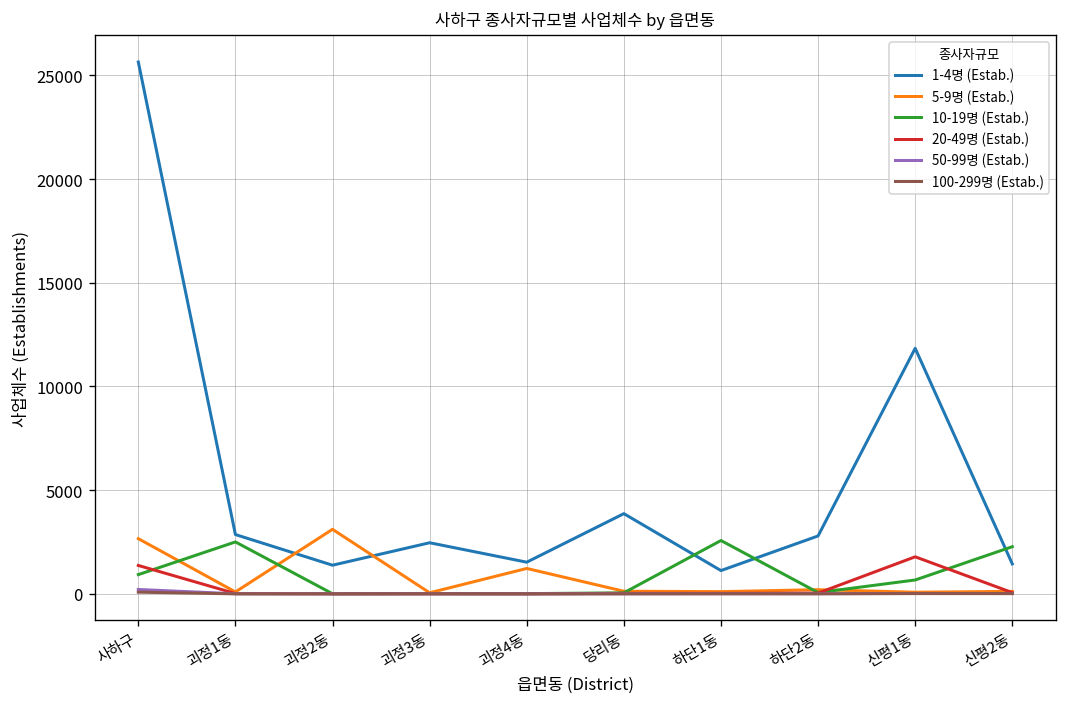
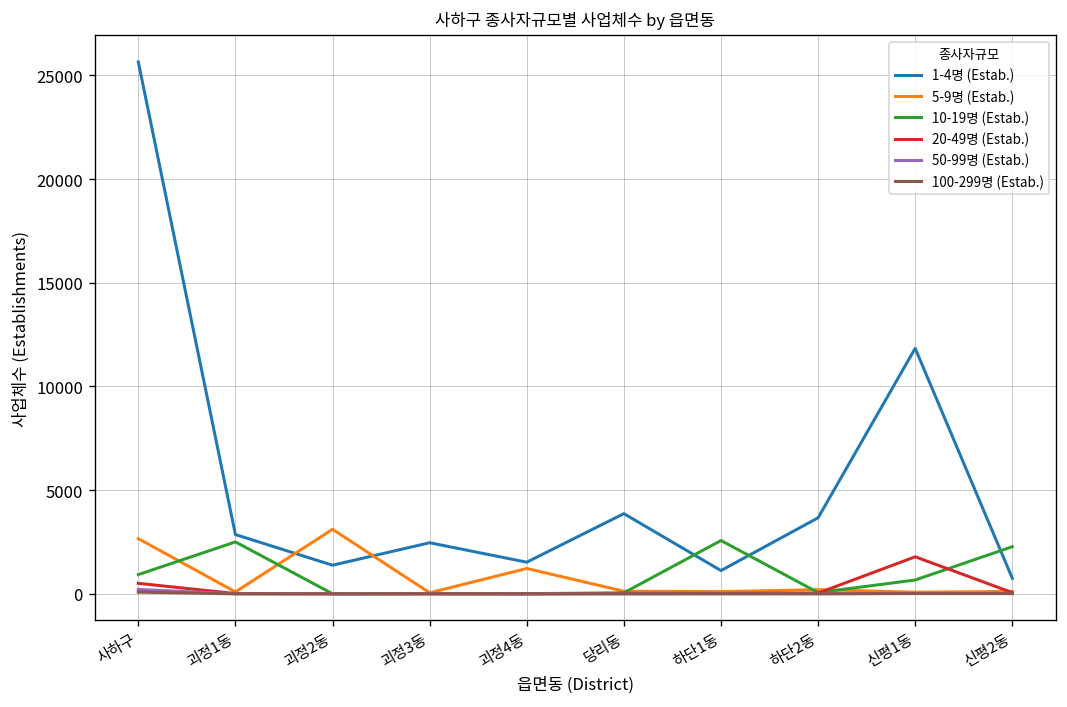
20-49명 (Estab.), 사하구: 1400 -> 500
1-4명 (Estab.), 하단2동: 2800 -> 3700
1-4명 (Estab.), 신평2동: 1400 -> 800
